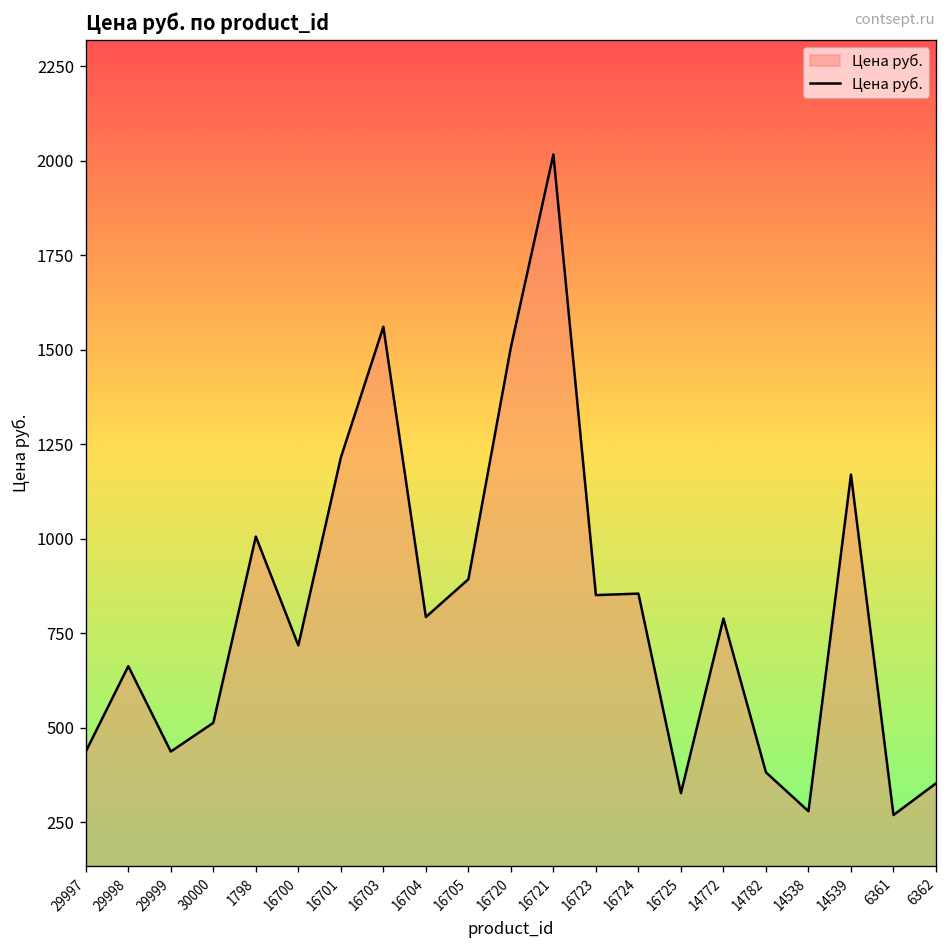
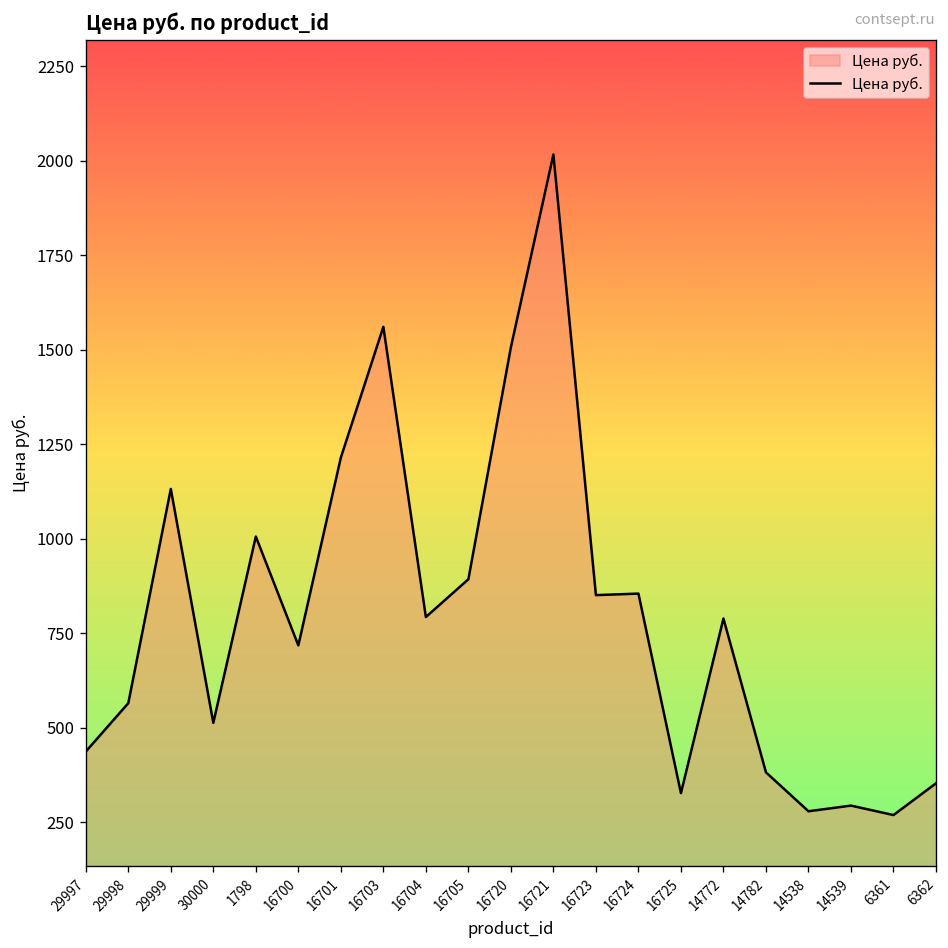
29998: 660 -> 570
29999: 440 -> 1130
14539: 1170 -> 290
